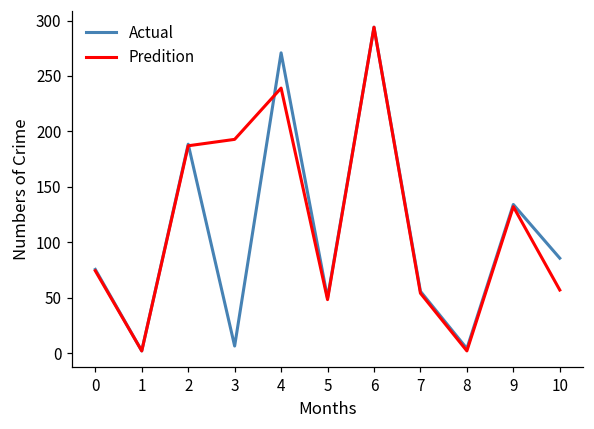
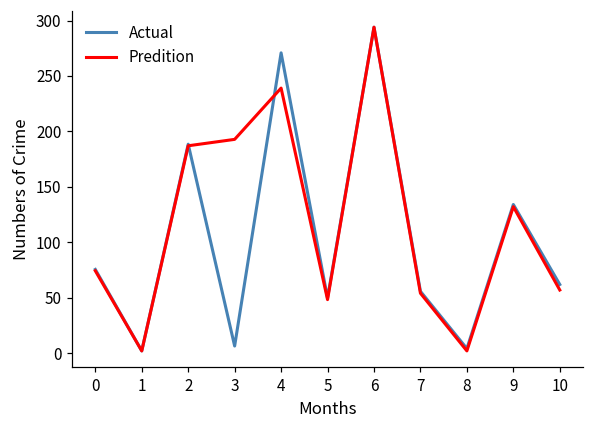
Actual, 10: 86 -> 62
